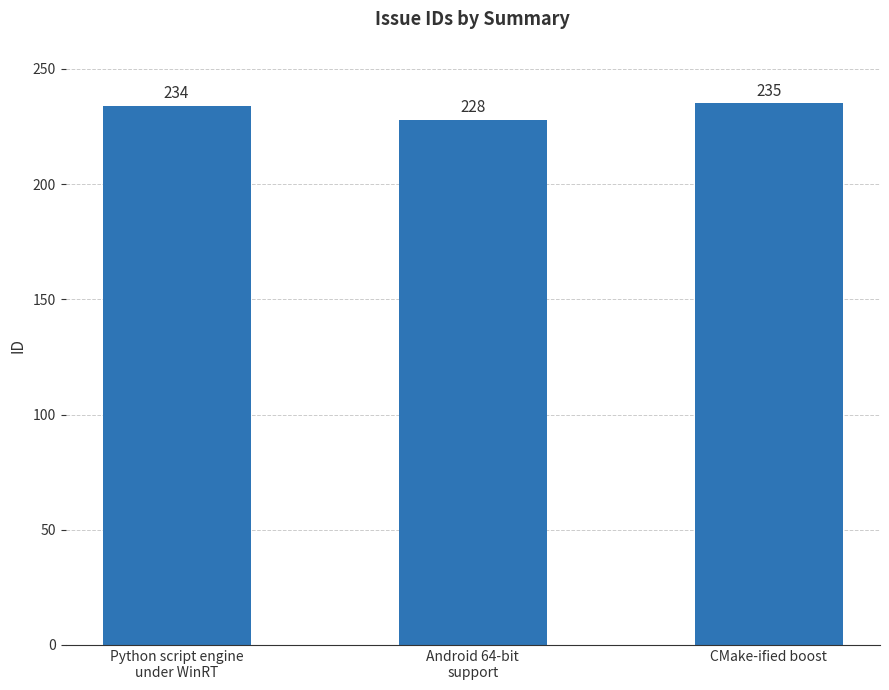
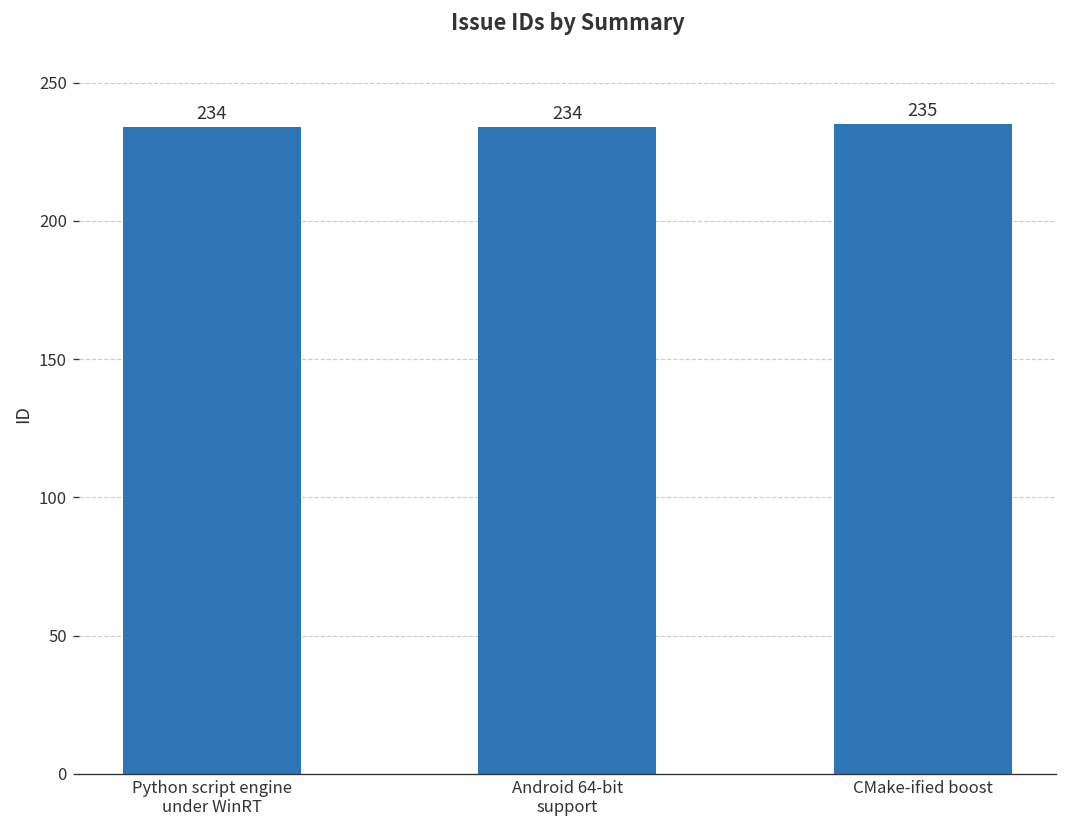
Android 64-bit support: 228 -> 234
